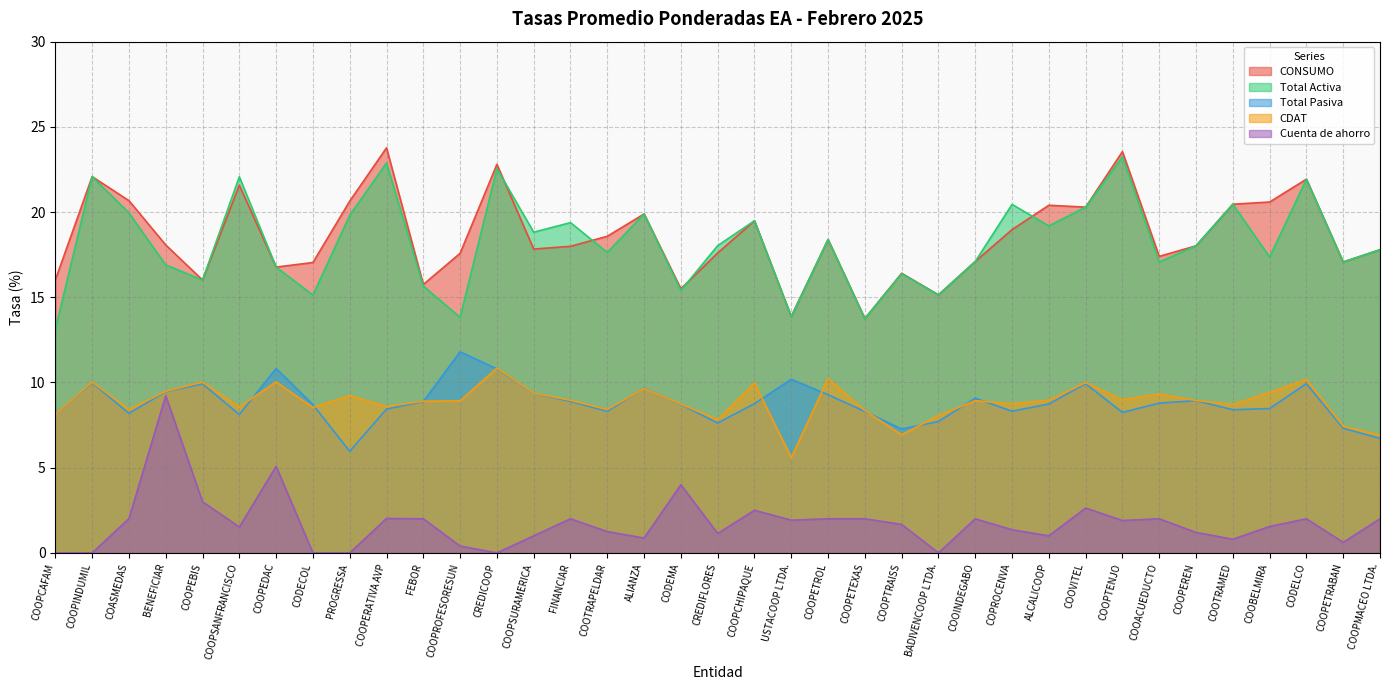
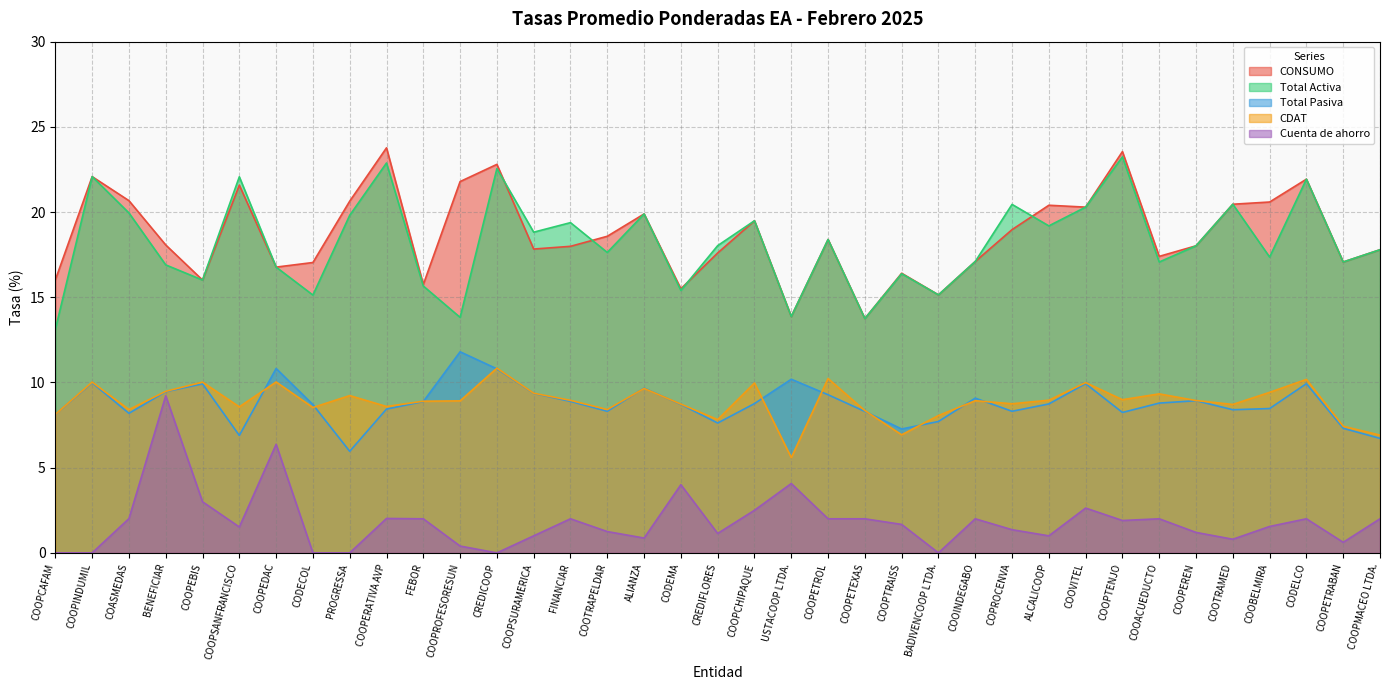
Total Pasiva, COOPSANFRANCISCO: 8.1 -> 6.9
Cuenta de ahorro, COOPEDAC: 5.1 -> 6.4
CONSUMO, COOPROFESORESUN: 17.6 -> 21.8
Cuenta de ahorro, USTACOOP LTDA.: 1.9 -> 4.1
